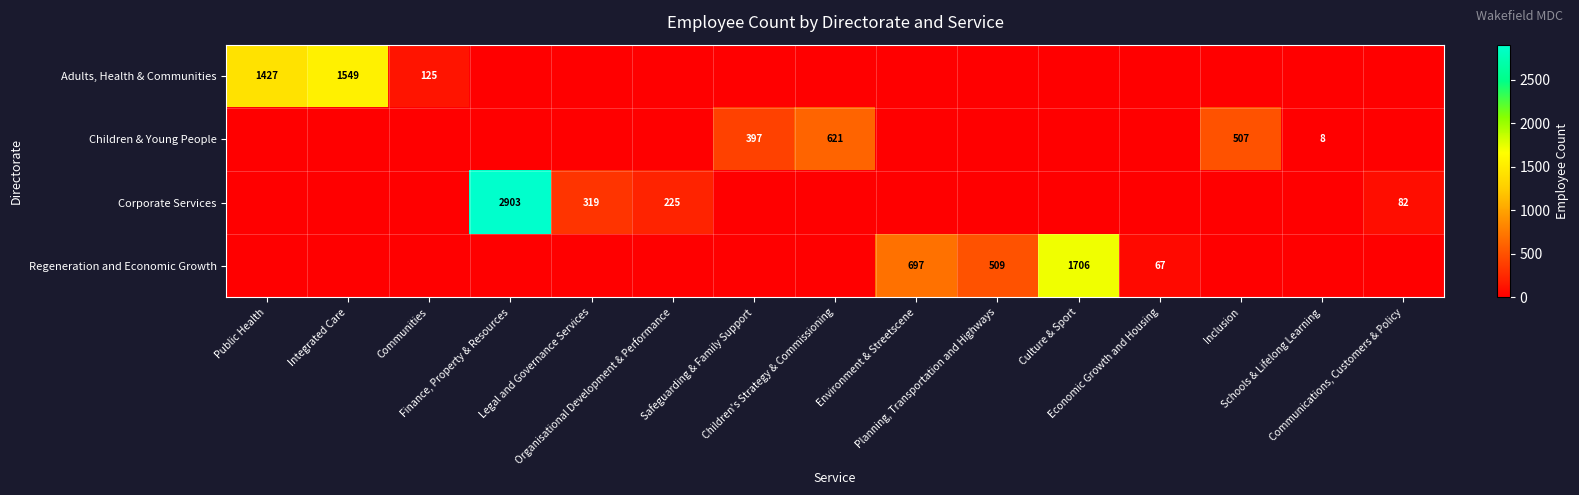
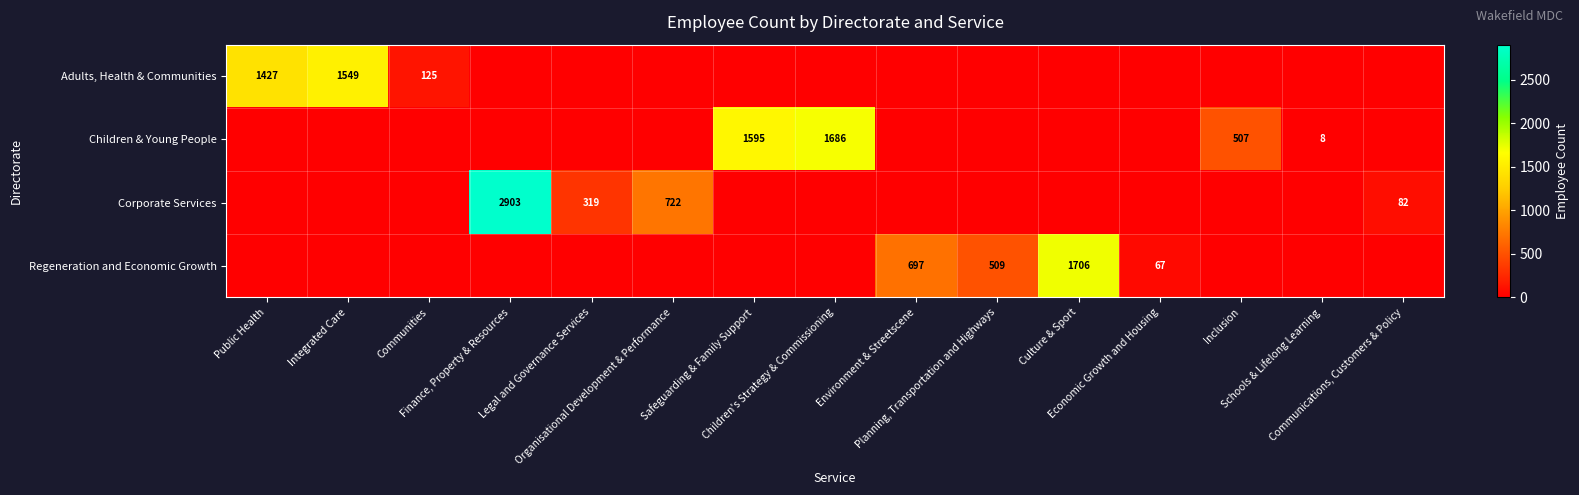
Children & Young People, Safeguarding & Family Support: 397 -> 1595
Children & Young People, Children's Strategy & Commissioning: 621 -> 1686
Corporate Services, Organisational Development & Performance: 225 -> 722
